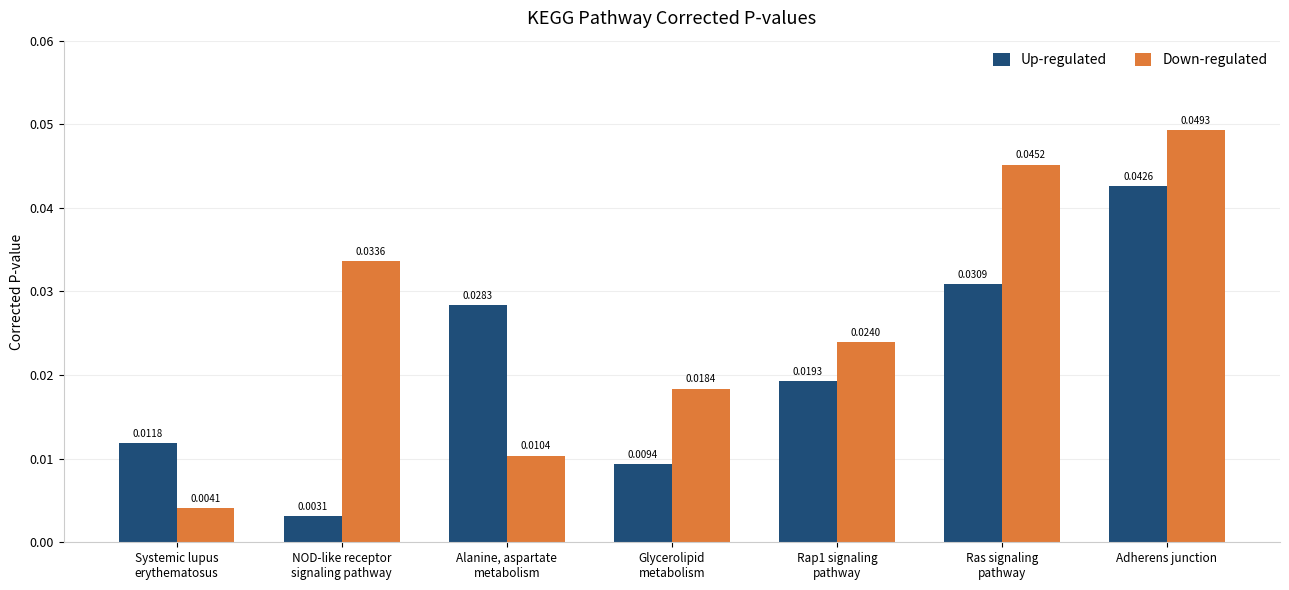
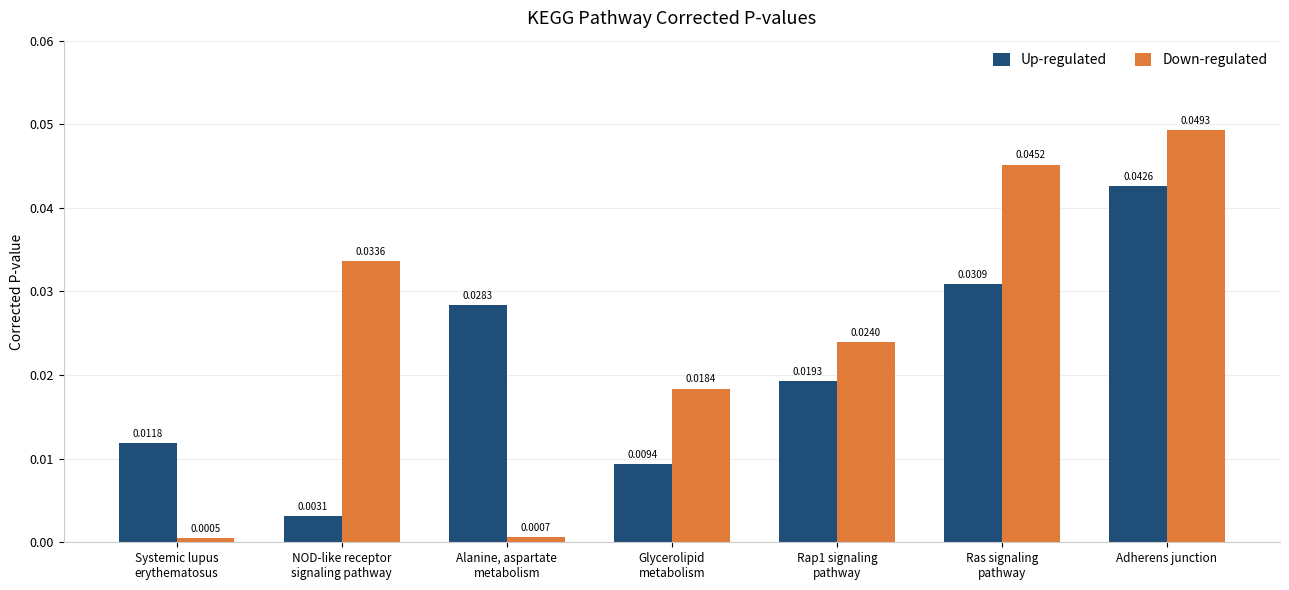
Down-regulated, Systemic lupus erythematosus: 0.0041 -> 0.0005
Down-regulated, Alanine, aspartate metabolism: 0.0104 -> 0.0007
